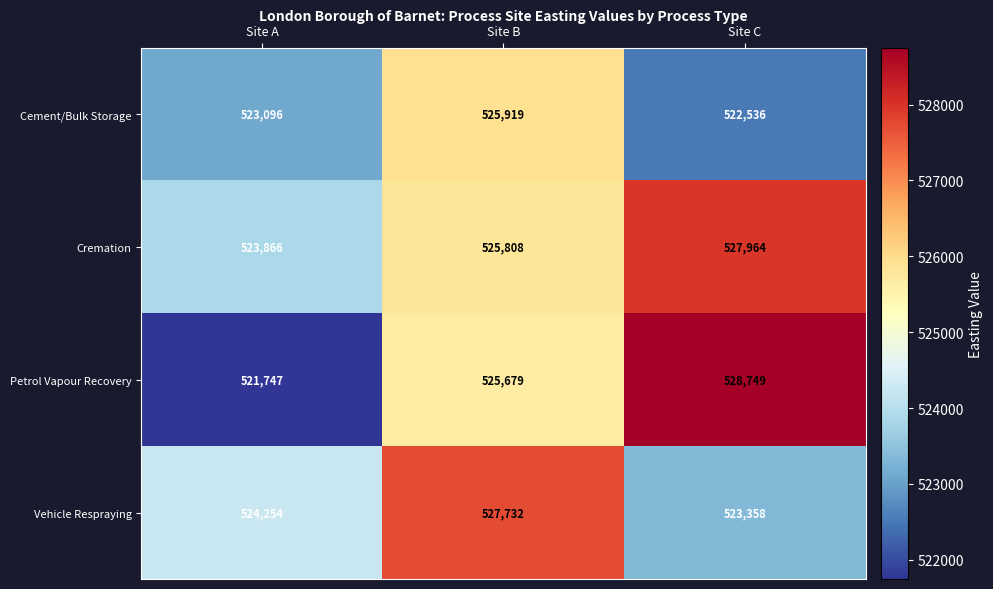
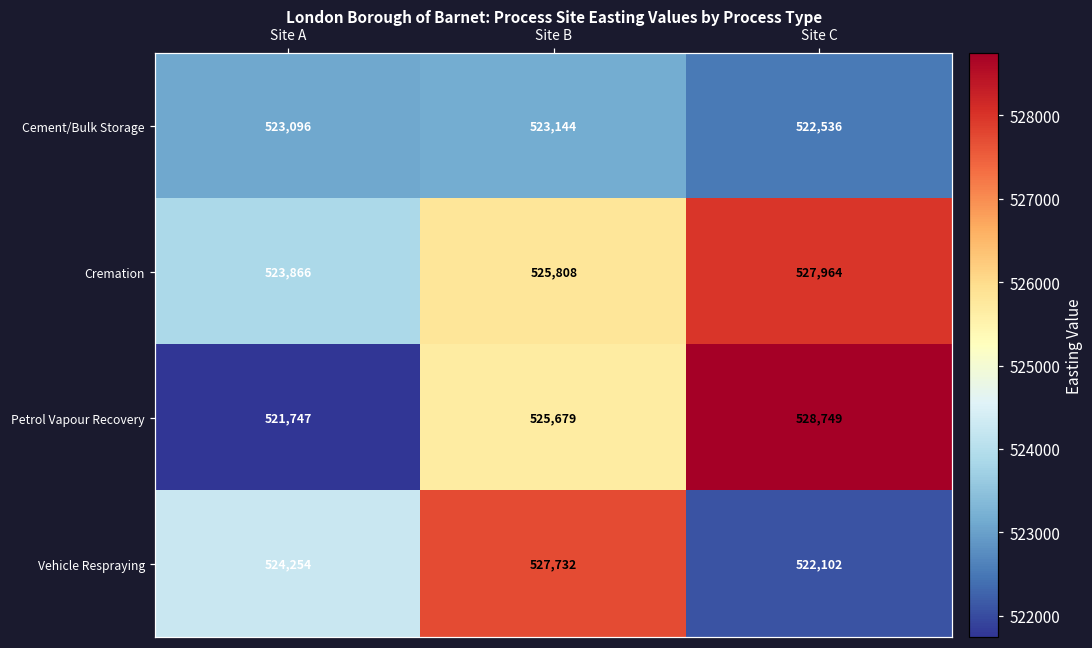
Cement/Bulk Storage, Site B: 525,919 -> 523,144
Vehicle Respraying, Site C: 523,358 -> 522,102
